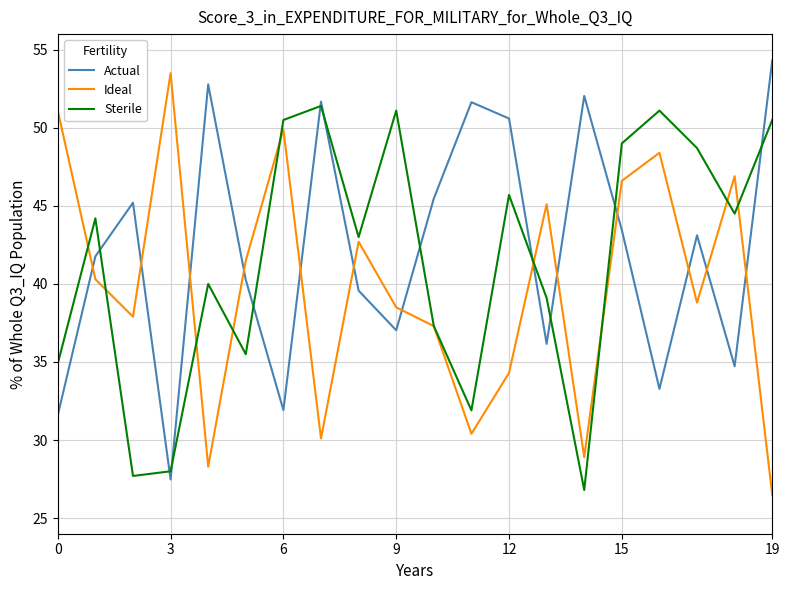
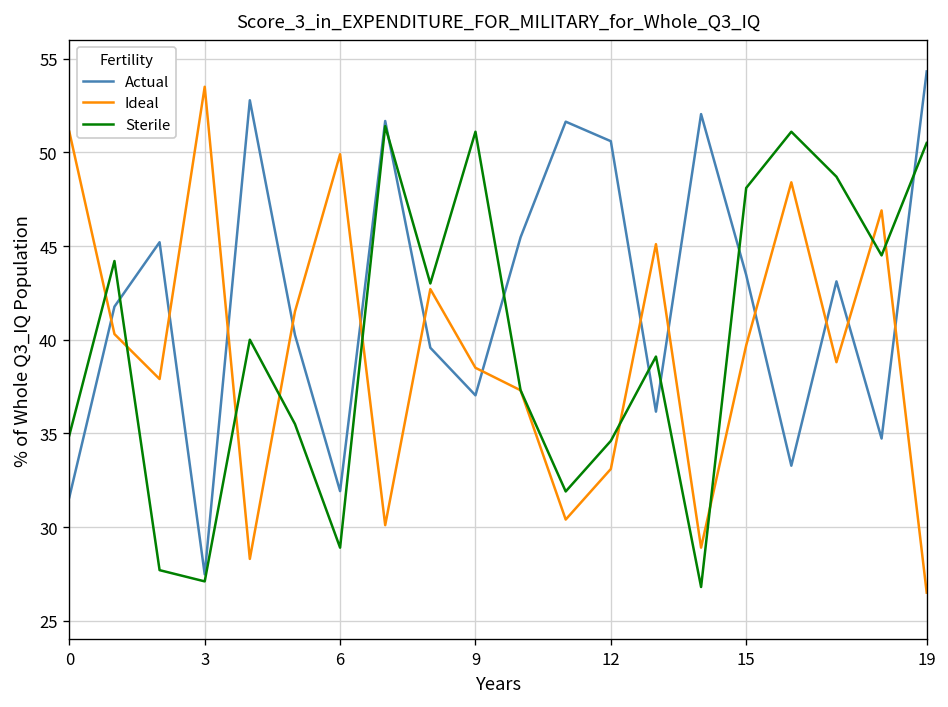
Sterile, 3: 28.0 -> 27.1
Sterile, 6: 50.5 -> 28.9
Ideal, 12: 34.3 -> 33.1
Sterile, 12: 45.7 -> 34.6
Ideal, 15: 46.6 -> 39.7
Sterile, 15: 49.0 -> 48.1
